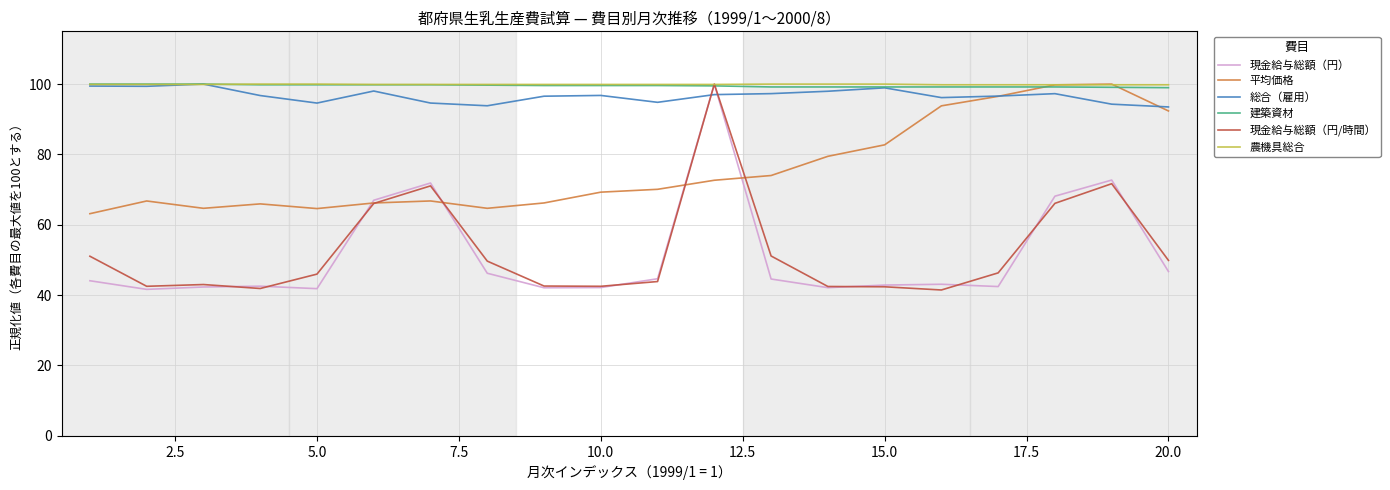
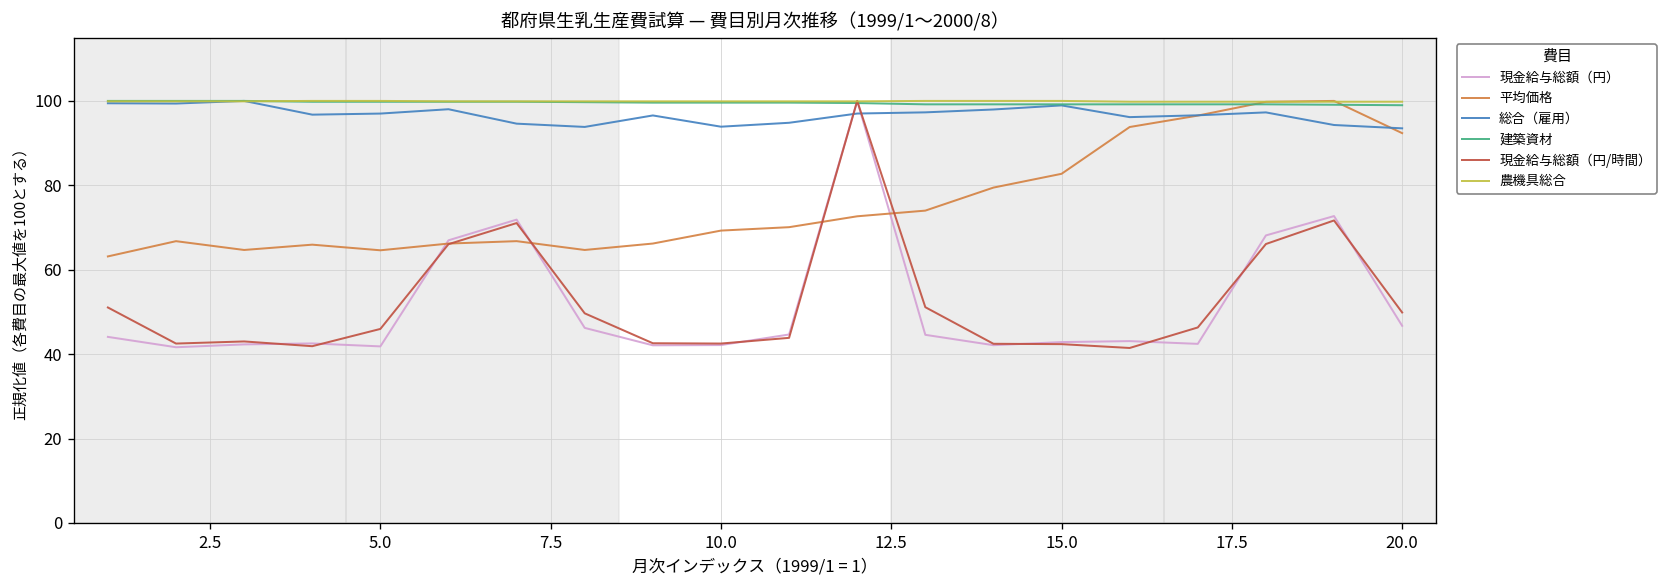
総合（雇用）, 5.0: 95 -> 97
総合（雇用）, 10.0: 97 -> 94
